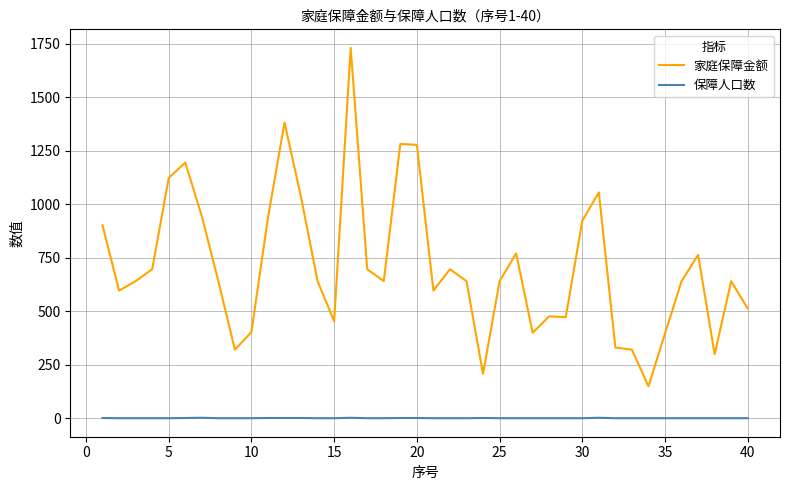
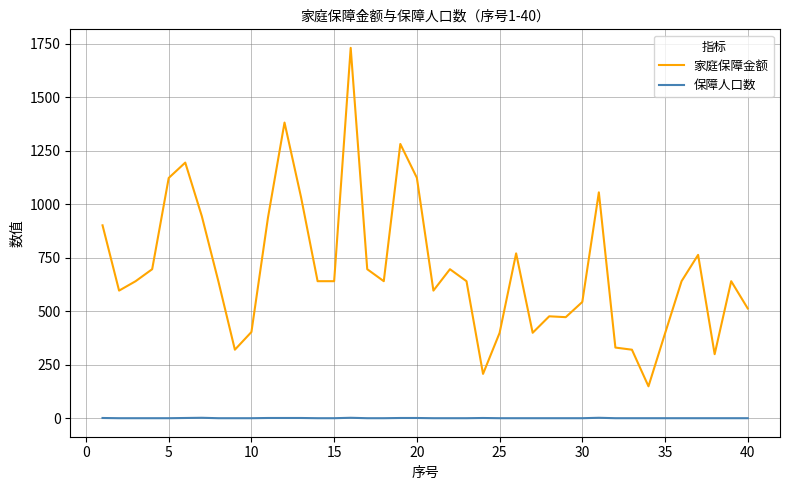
家庭保障金额, 15: 450 -> 640
家庭保障金额, 20: 1280 -> 1120
家庭保障金额, 25: 640 -> 400
家庭保障金额, 30: 920 -> 540
